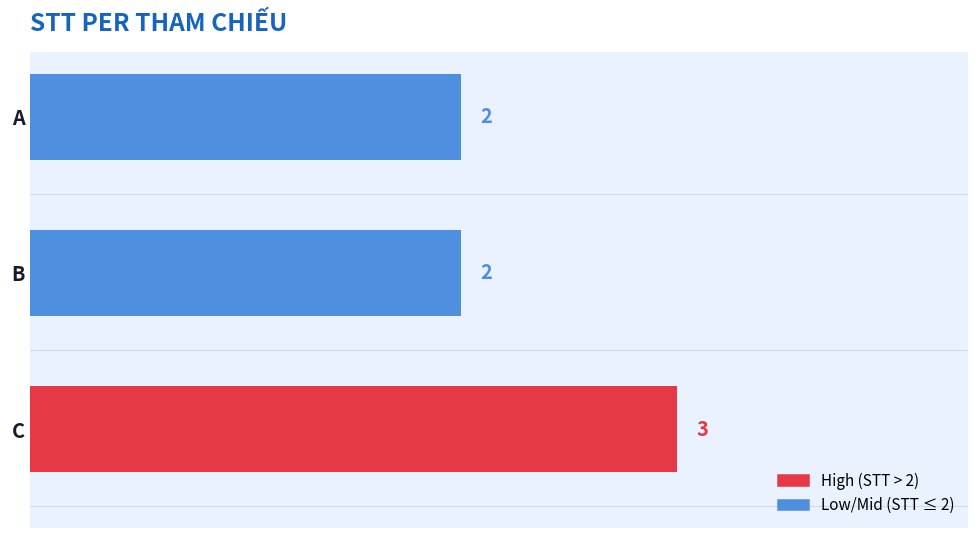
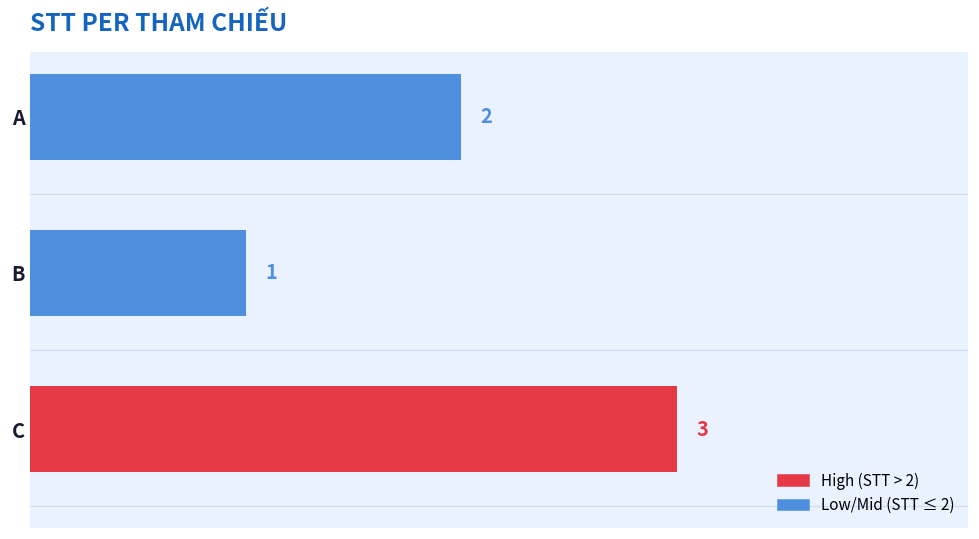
B: 2 -> 1
